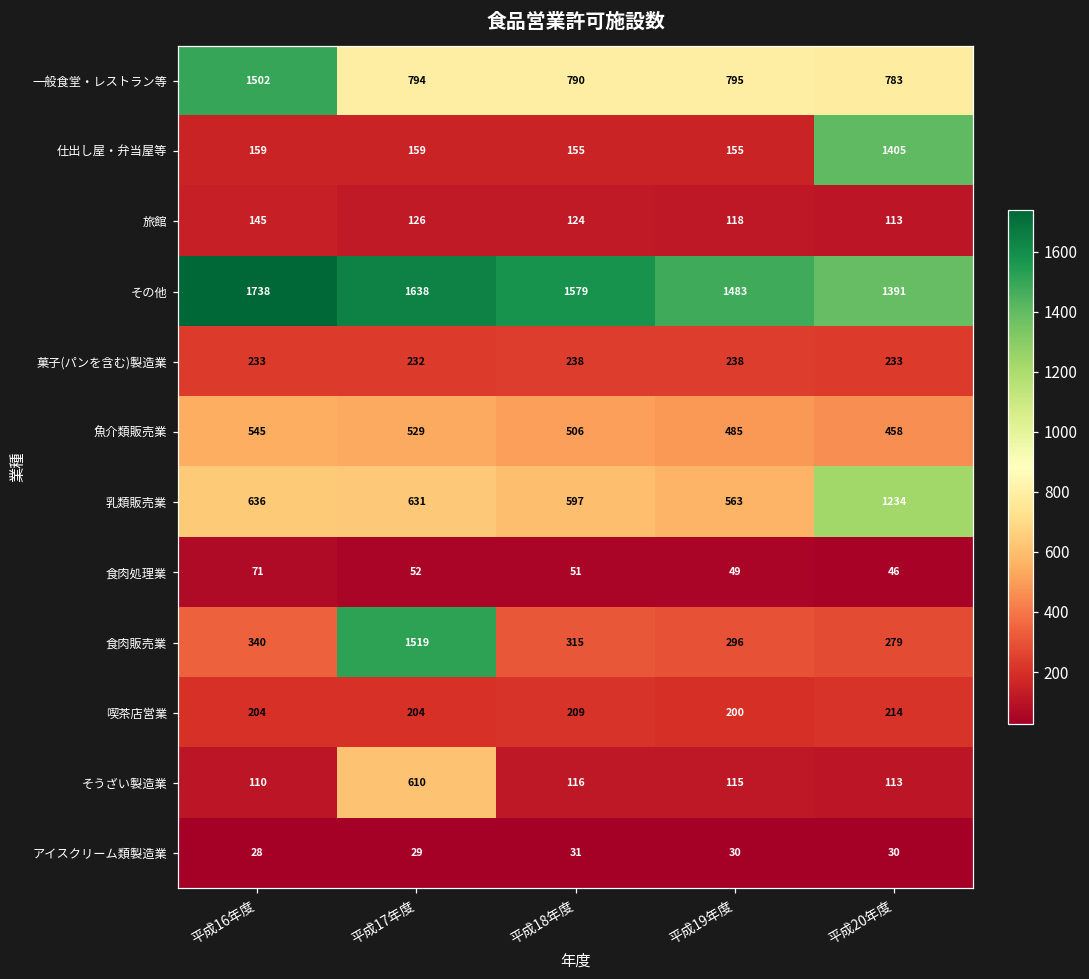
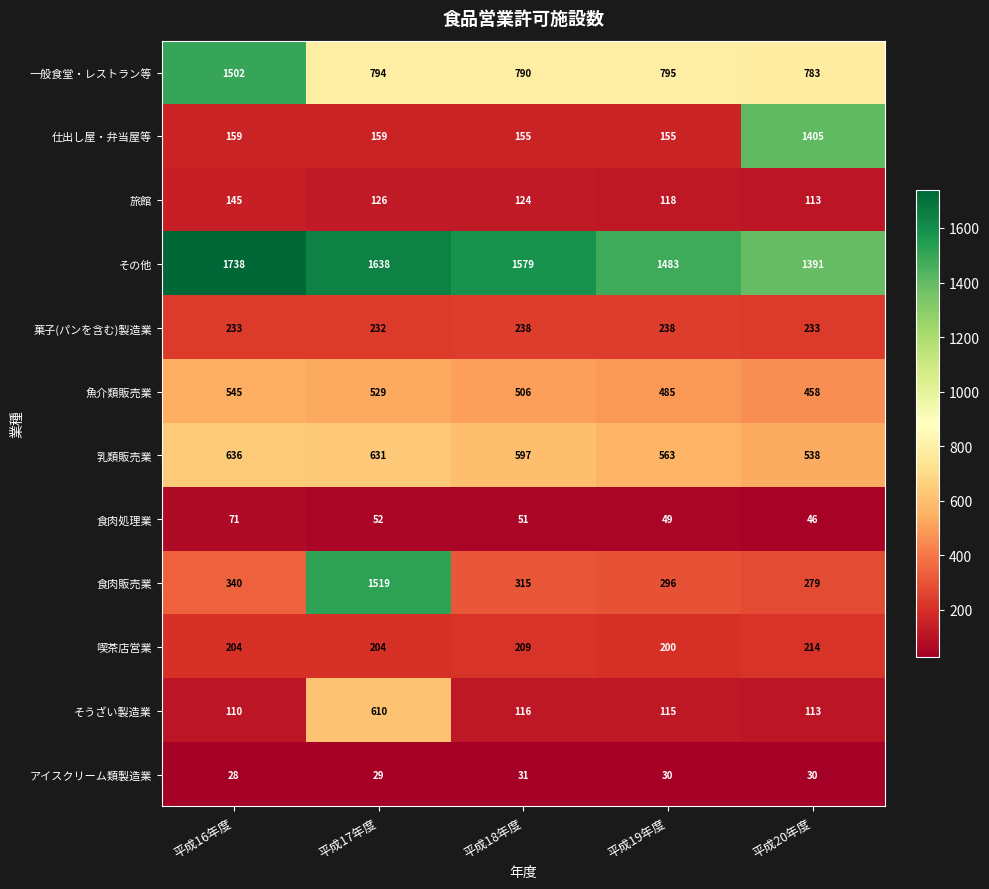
乳類販売業, 平成20年度: 1234 -> 538
